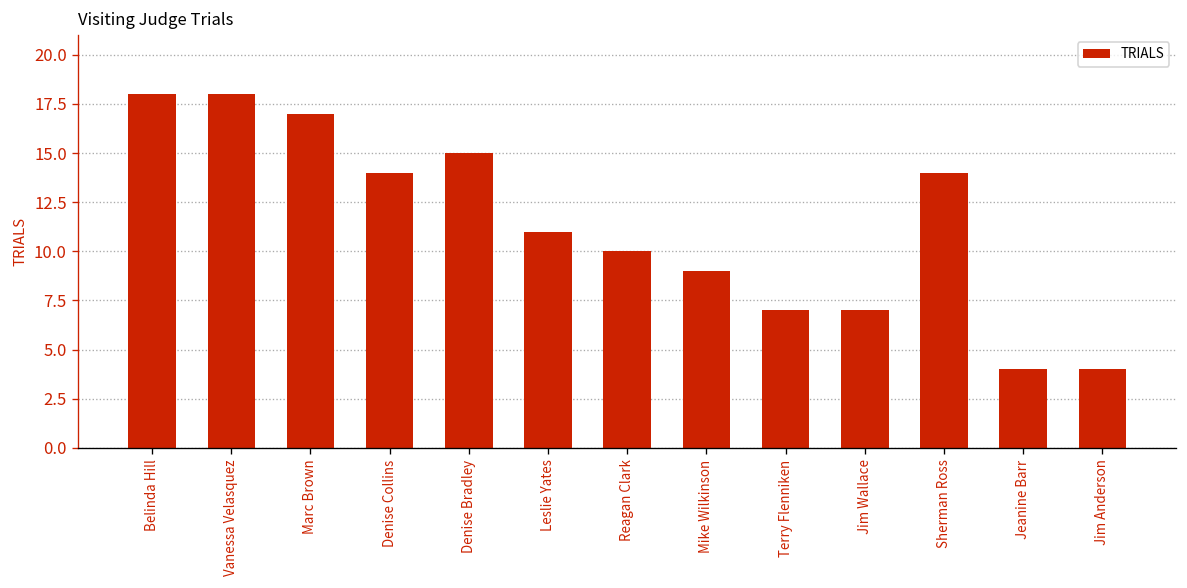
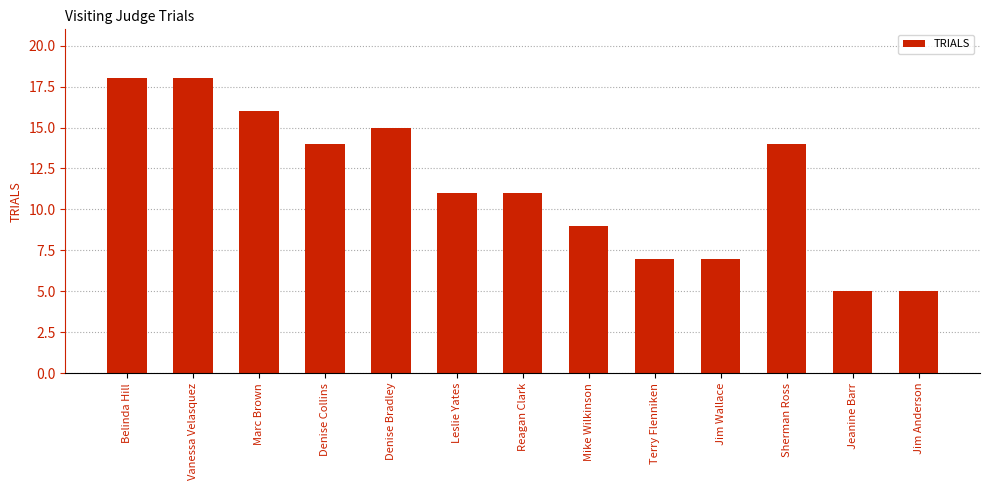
Marc Brown: 17 -> 16
Reagan Clark: 10 -> 11
Jeanine Barr: 4 -> 5
Jim Anderson: 4 -> 5
